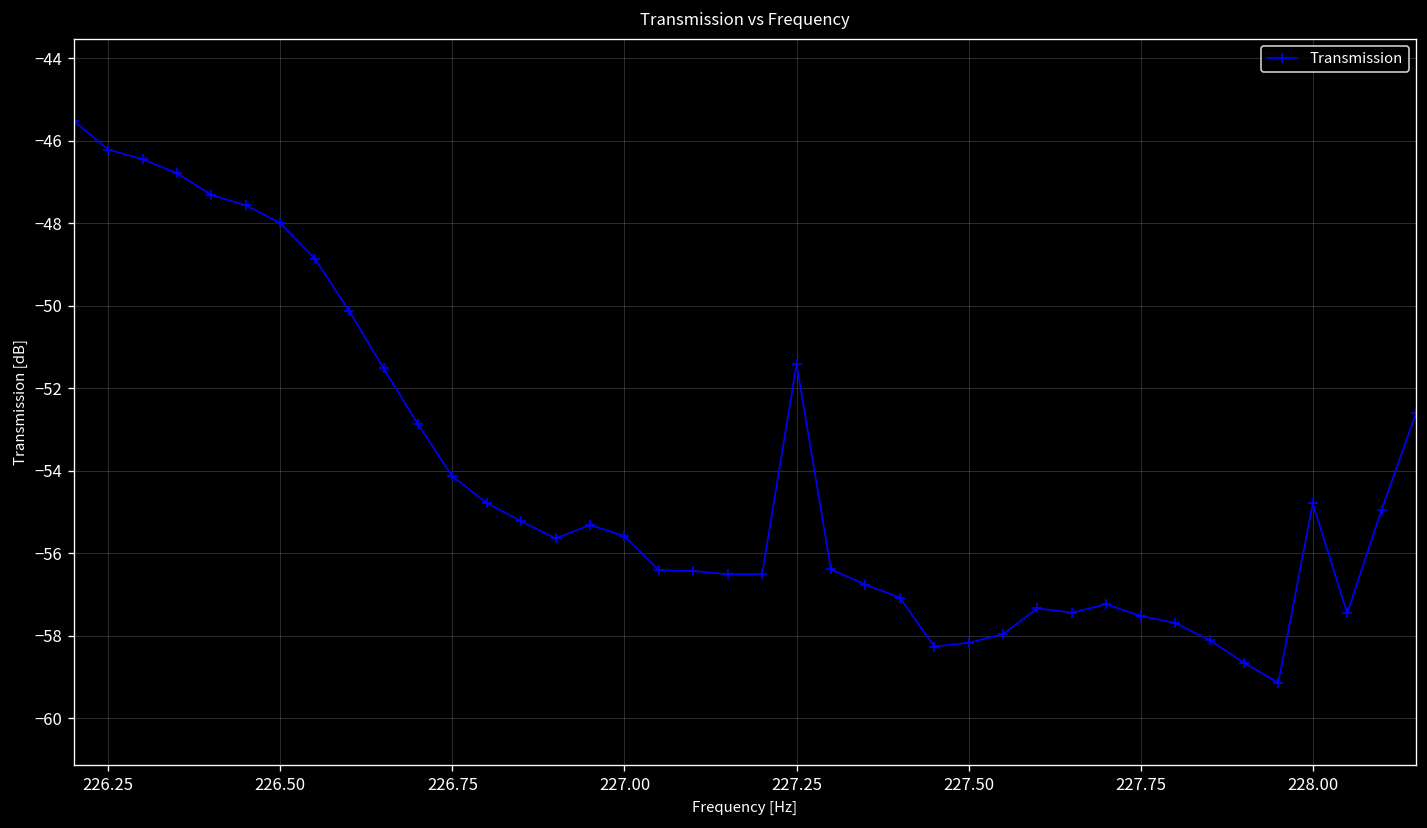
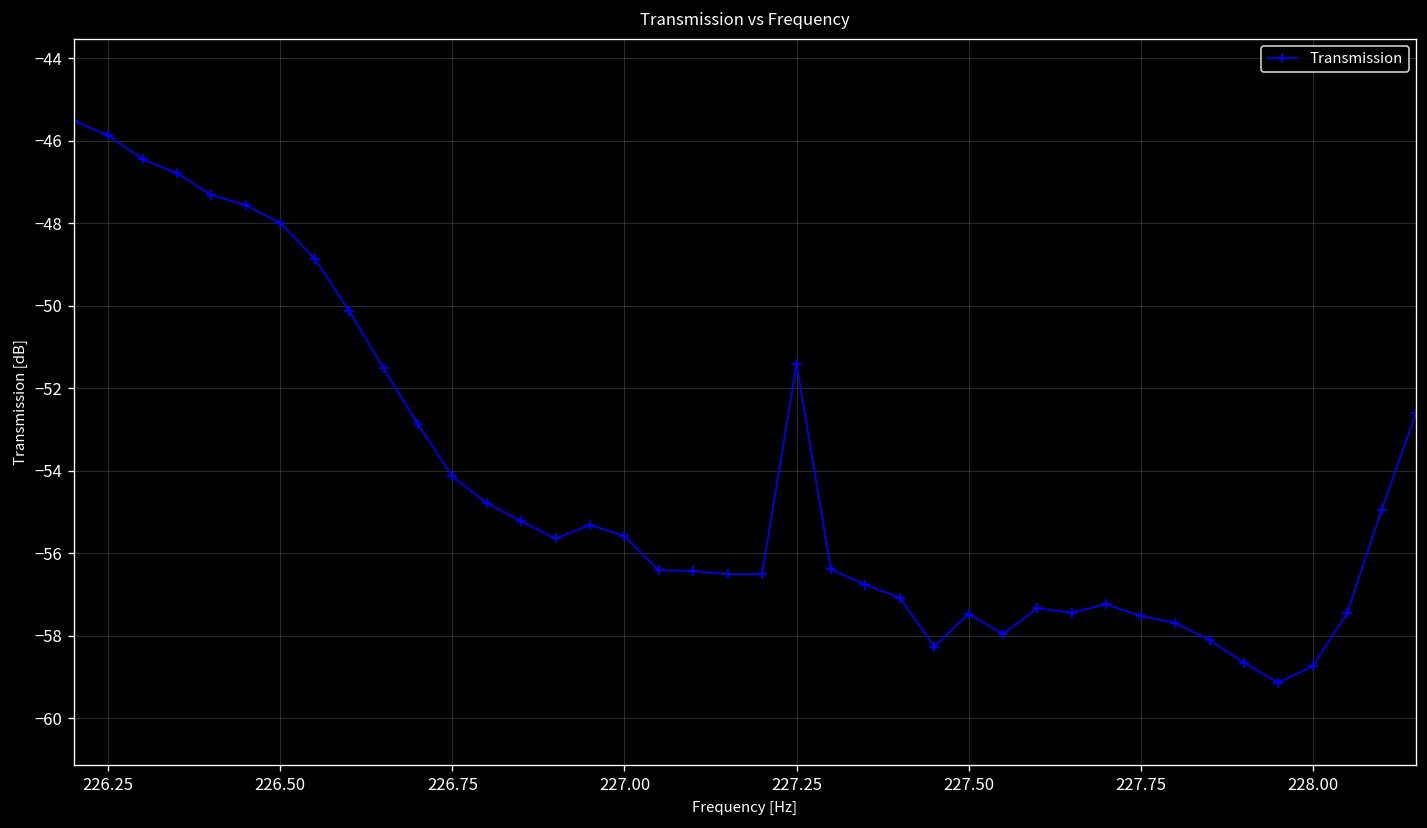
226.25: -46.2 -> -45.9
227.50: -58.2 -> -57.5
228.00: -54.8 -> -58.7
